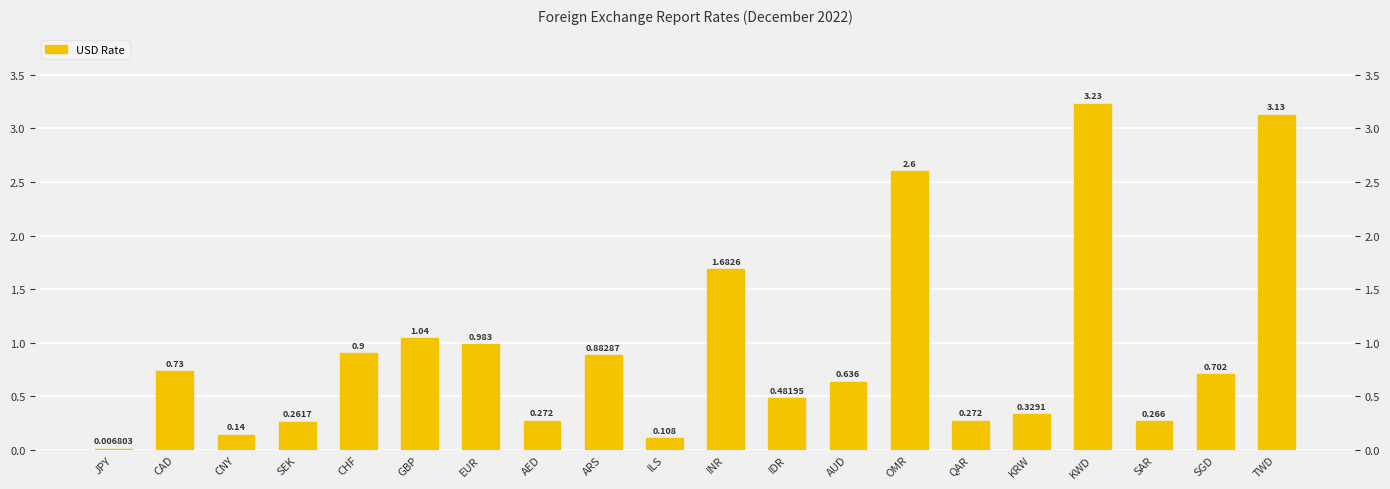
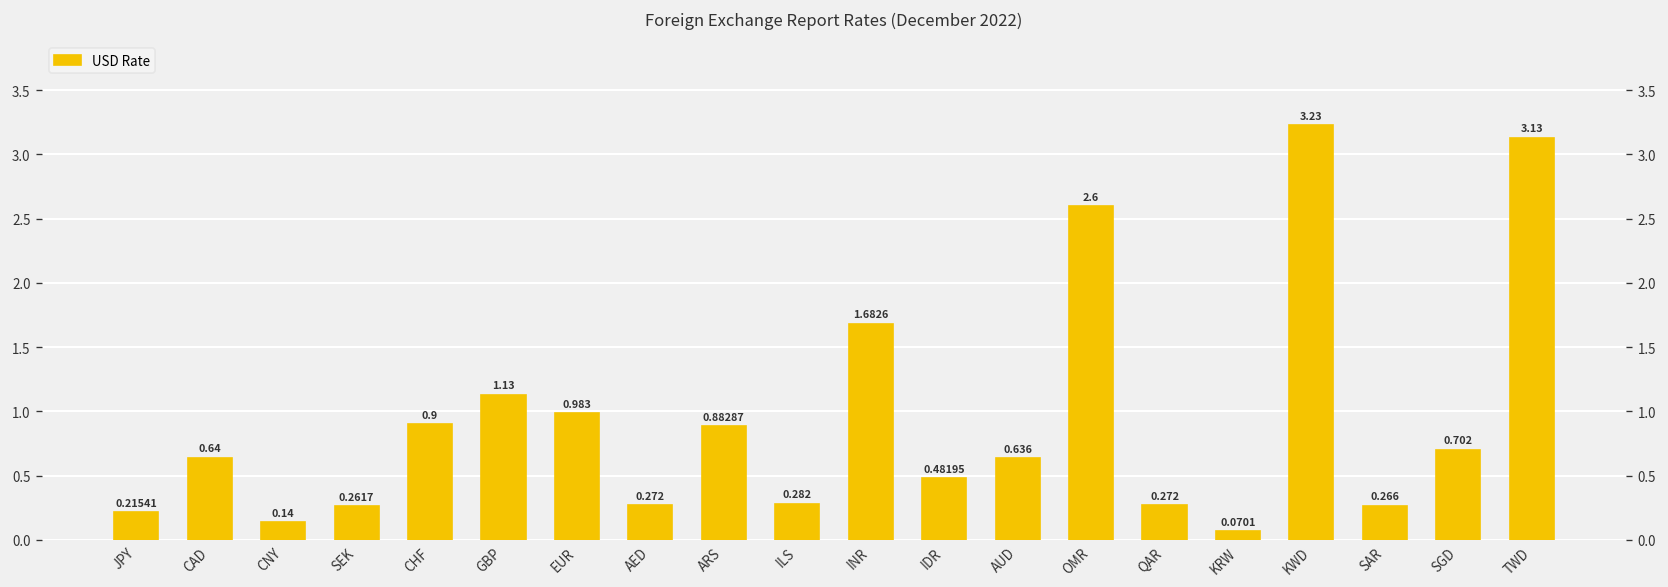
JPY: 0.006803 -> 0.21541
CAD: 0.73 -> 0.64
GBP: 1.04 -> 1.13
ILS: 0.108 -> 0.282
KRW: 0.3291 -> 0.0701
